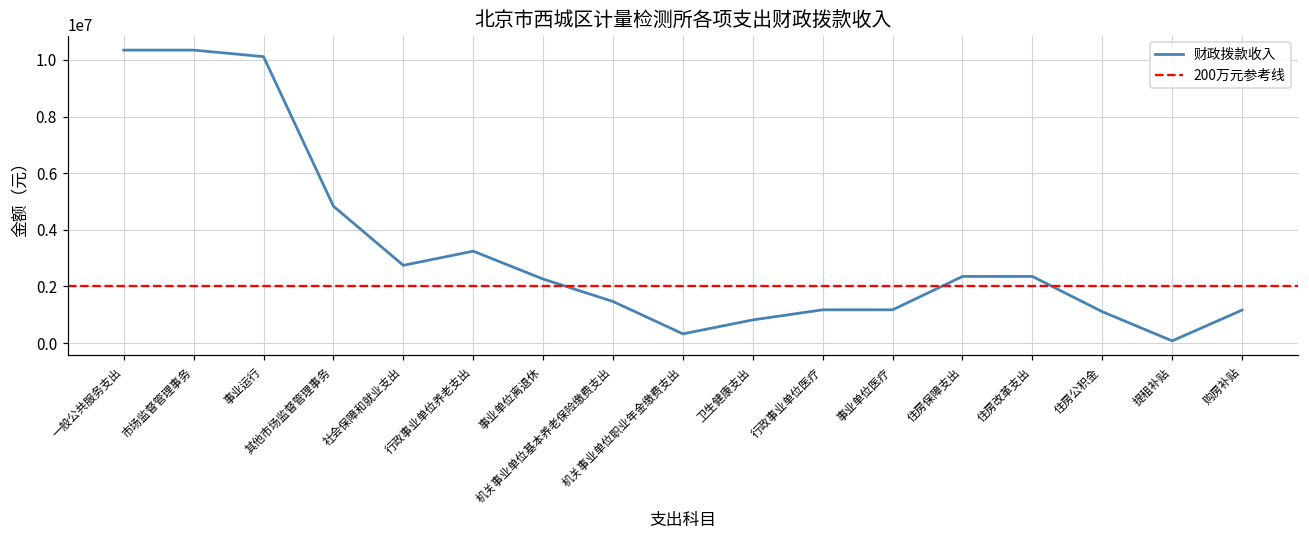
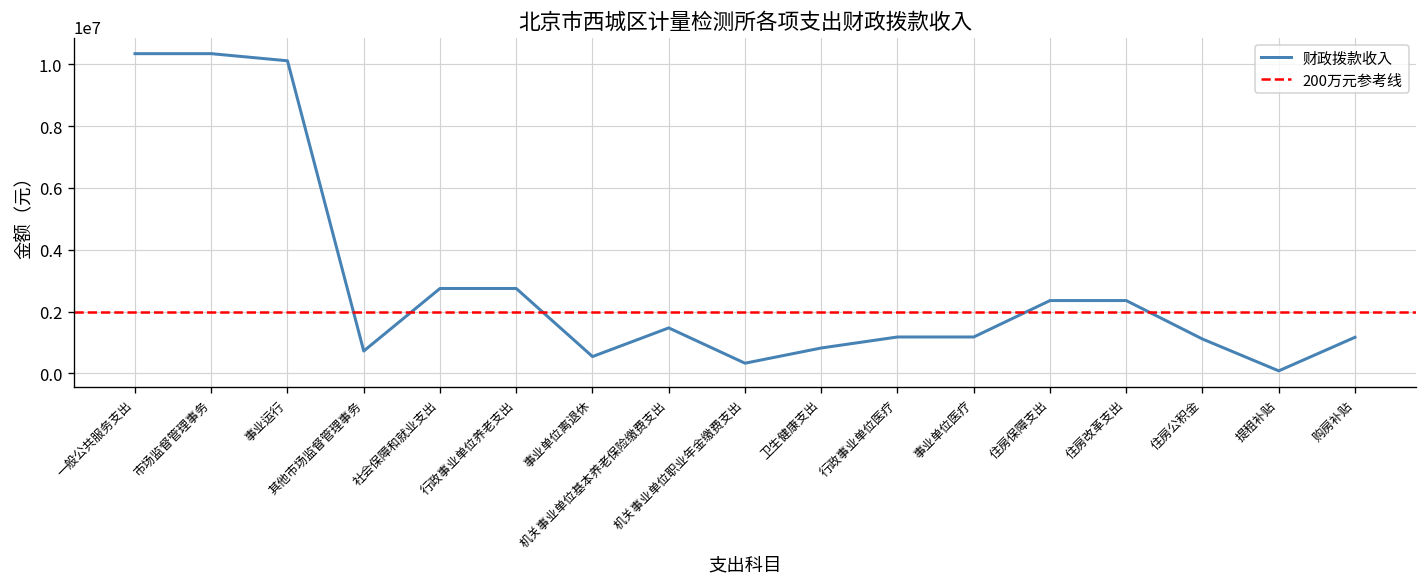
其他市场监督管理事务: 4800000 -> 700000
行政事业单位养老支出: 3200000 -> 2700000
事业单位离退休: 2300000 -> 500000
